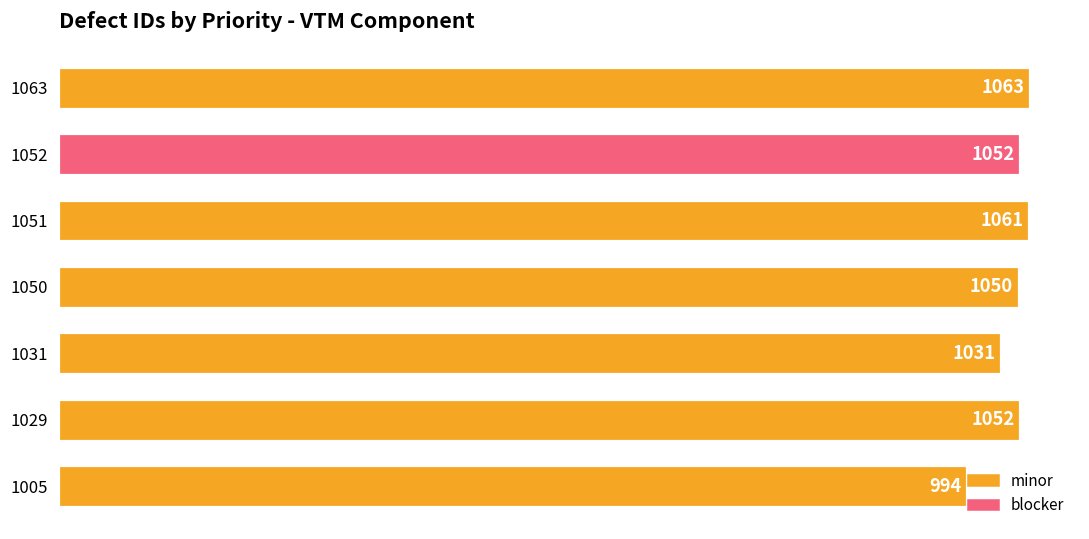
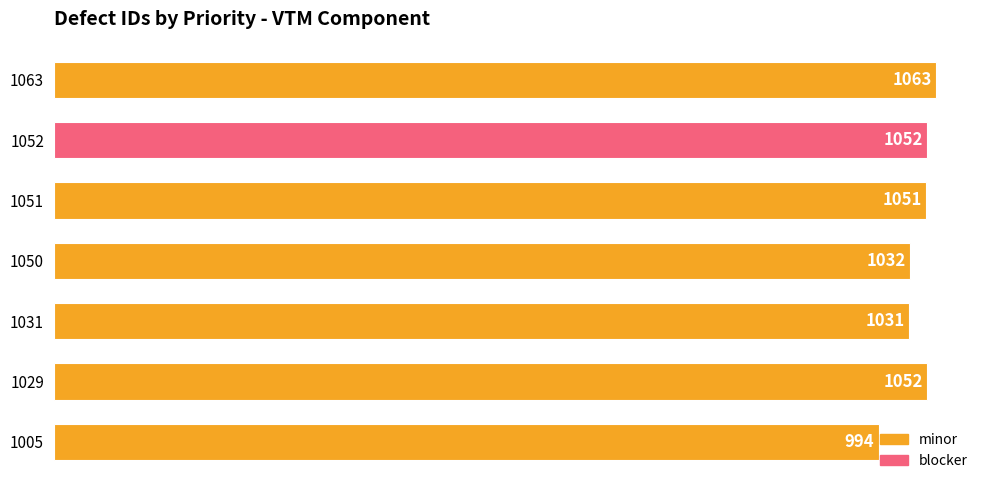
1051: 1061 -> 1051
1050: 1050 -> 1032
